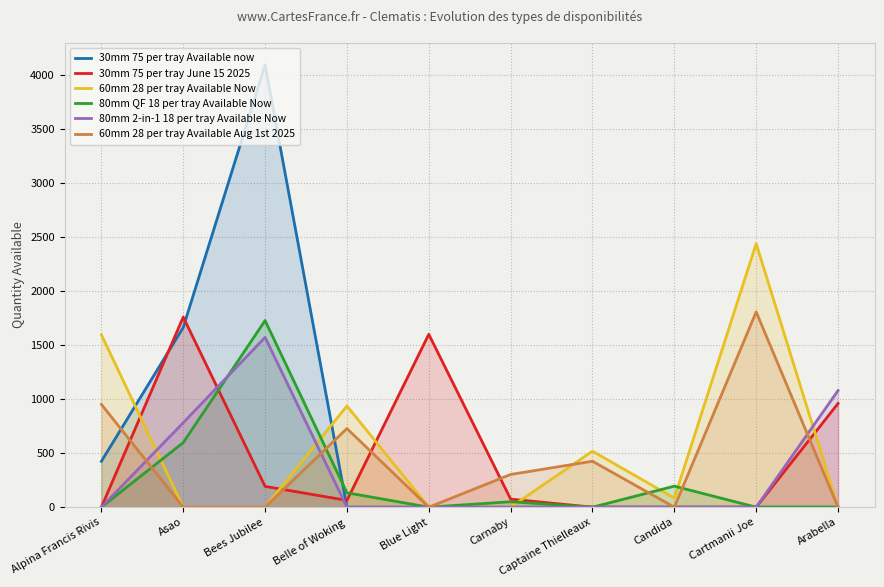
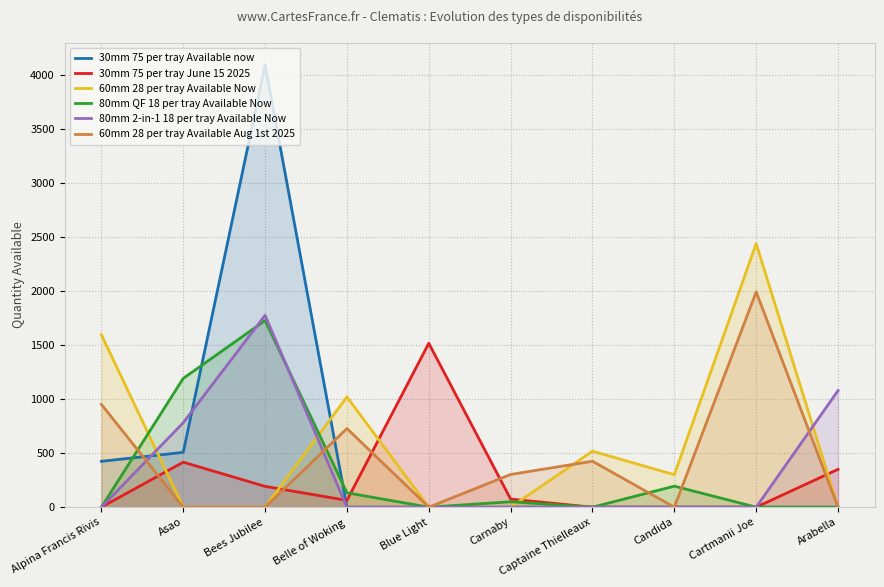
30mm 75 per tray Available now, Asao: 1660 -> 510
30mm 75 per tray June 15 2025, Asao: 1760 -> 420
80mm QF 18 per tray Available Now, Asao: 600 -> 1190
80mm 2-in-1 18 per tray Available Now, Bees Jubilee: 1570 -> 1770
60mm 28 per tray Available Now, Belle of Woking: 940 -> 1020
30mm 75 per tray June 15 2025, Blue Light: 1600 -> 1520
60mm 28 per tray Available Now, Candida: 80 -> 300
60mm 28 per tray Available Aug 1st 2025, Cartmanii Joe: 1810 -> 1990
30mm 75 per tray June 15 2025, Arabella: 960 -> 350
